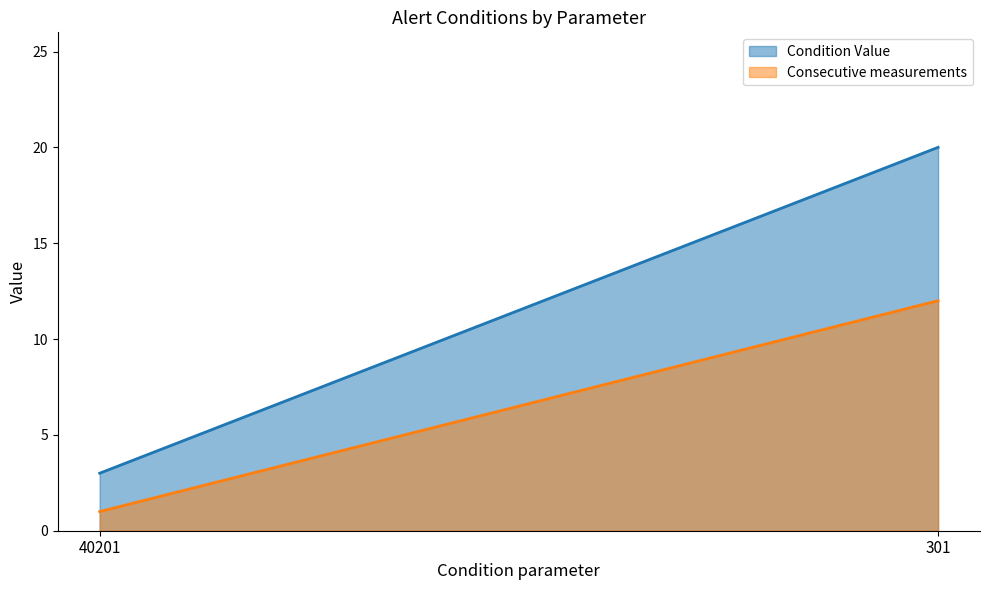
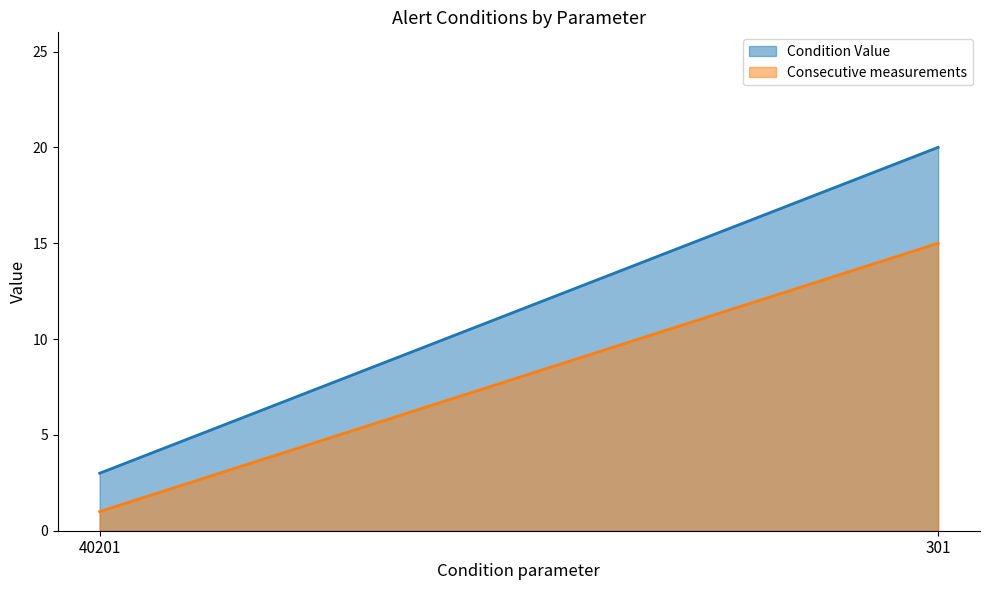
Consecutive measurements, 301: 12 -> 15
